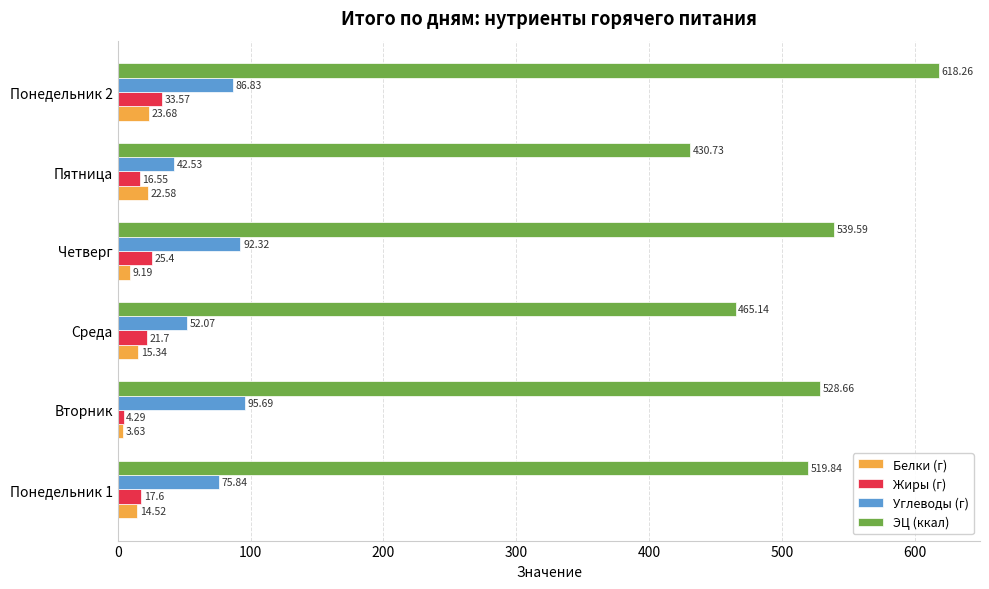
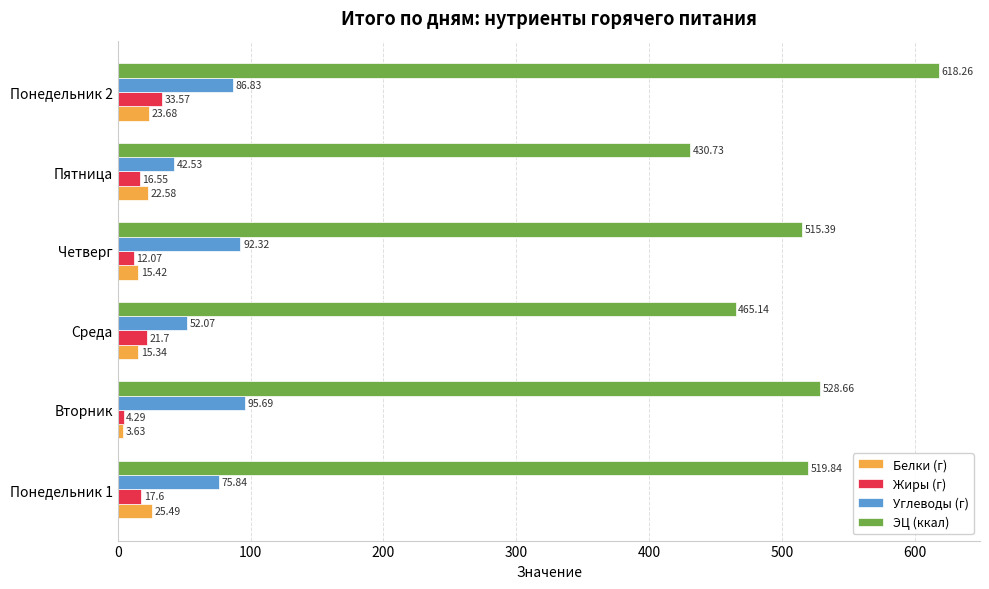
ЭЦ (ккал), Четверг: 539.59 -> 515.39
Жиры (г), Четверг: 25.4 -> 12.07
Белки (г), Четверг: 9.19 -> 15.42
Белки (г), Понедельник 1: 14.52 -> 25.49
